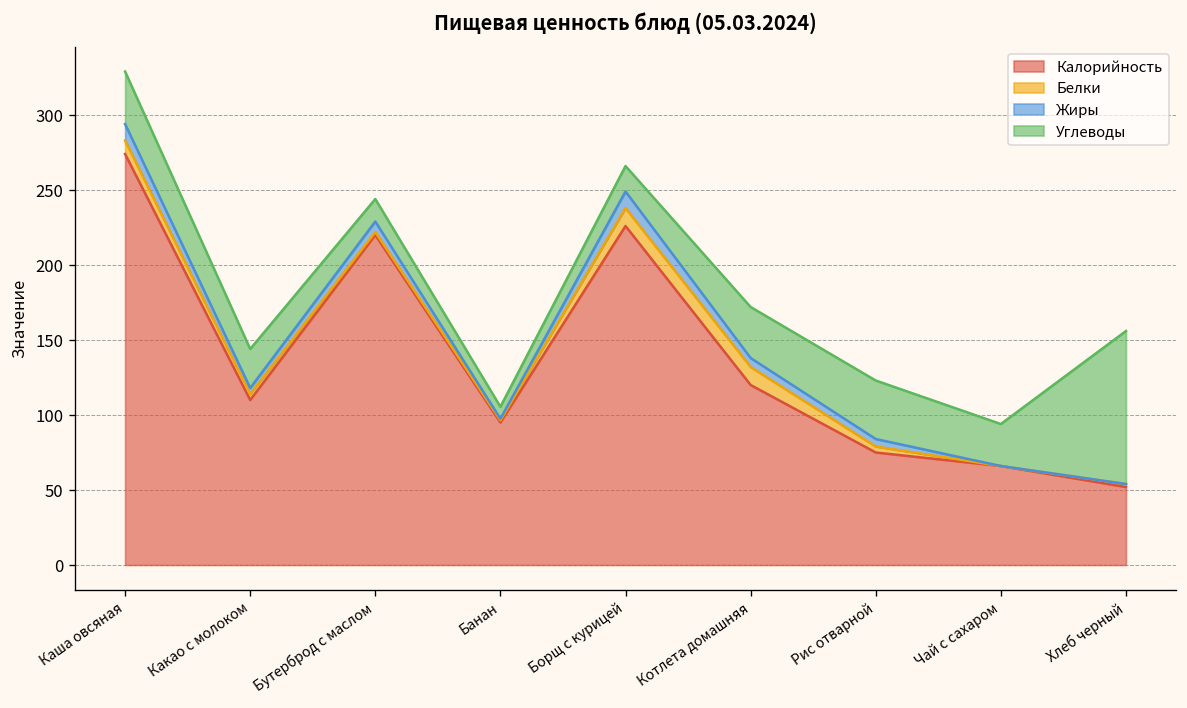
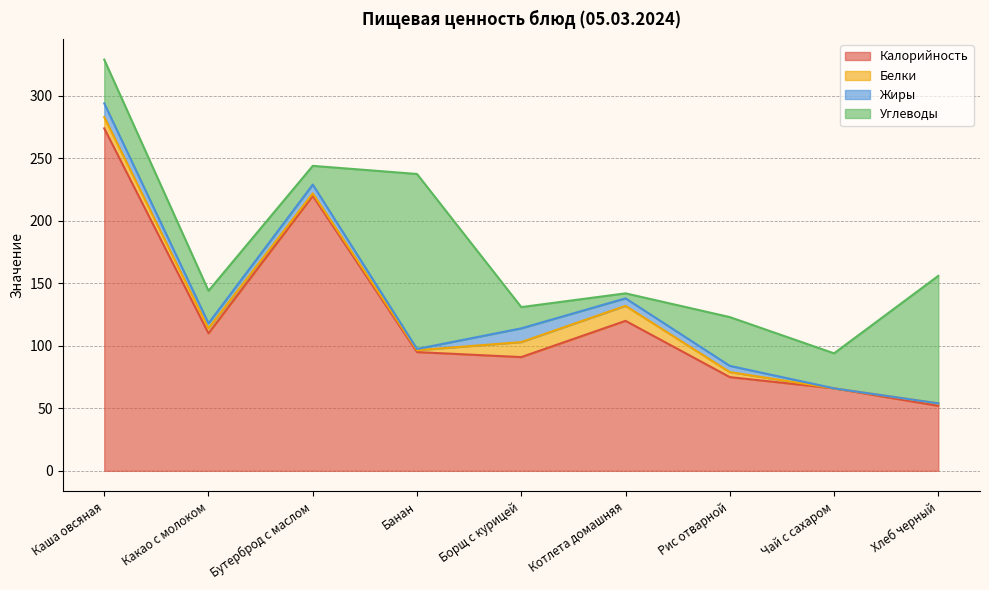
Углеводы, Банан: 8 -> 140
Калорийность, Борщ с курицей: 226 -> 91
Углеводы, Котлета домашняя: 34 -> 4
